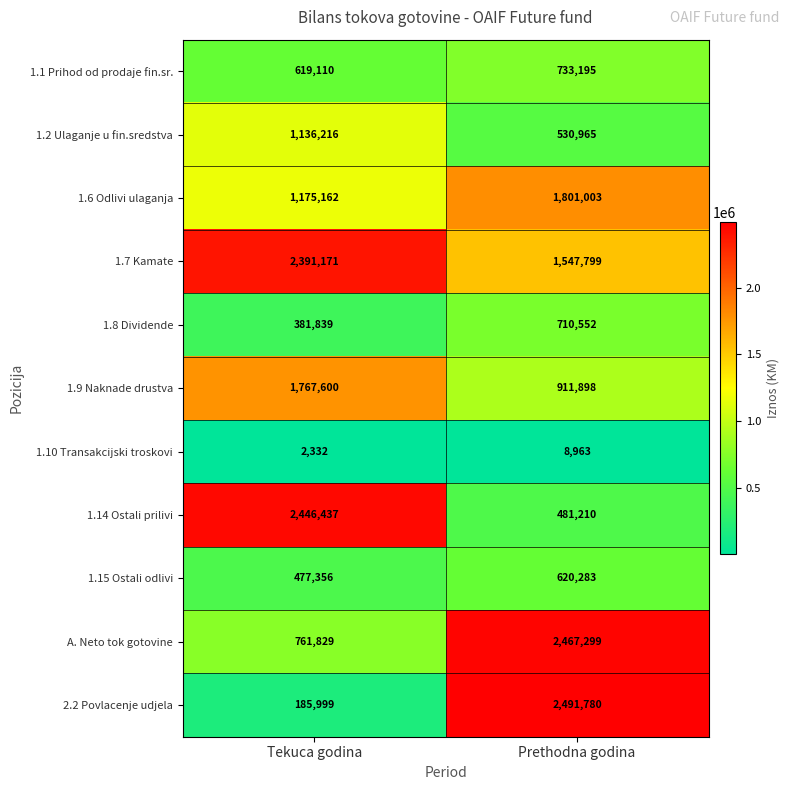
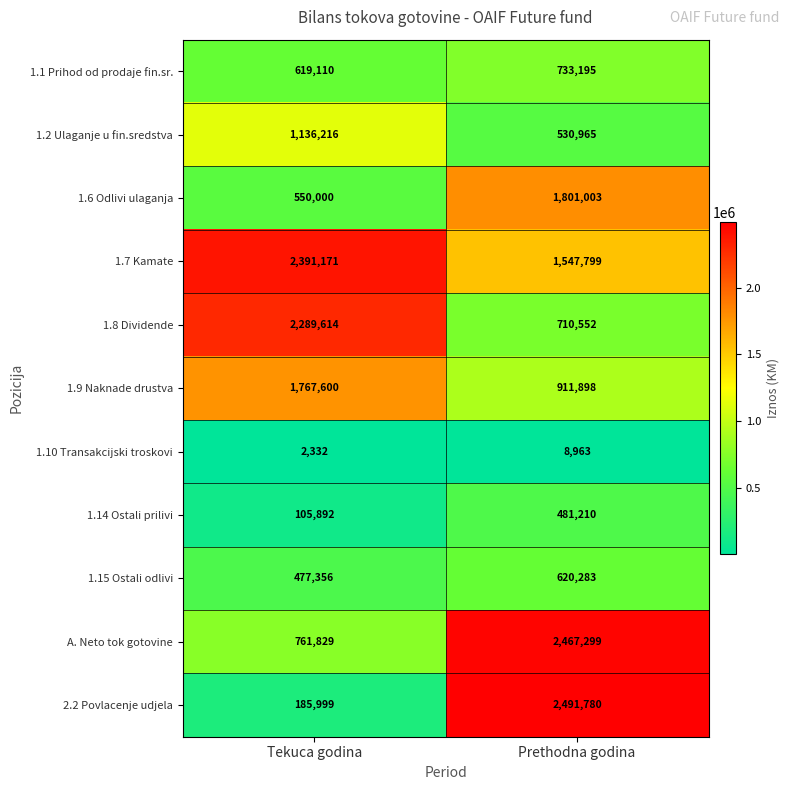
1.6 Odlivi ulaganja, Tekuca godina: 1,175,162 -> 550,000
1.8 Dividende, Tekuca godina: 381,839 -> 2,289,614
1.14 Ostali prilivi, Tekuca godina: 2,446,437 -> 105,892
